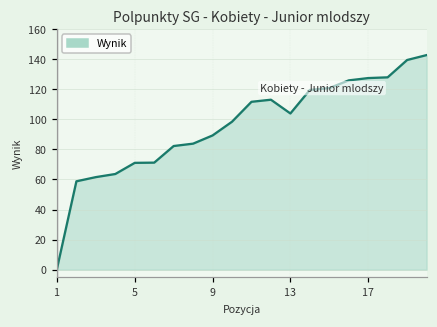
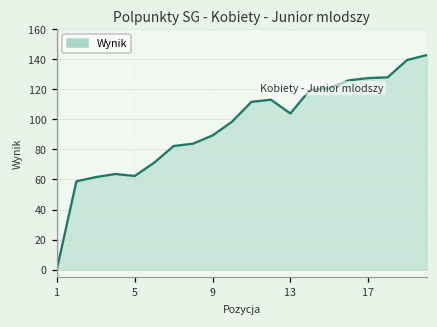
5: 71 -> 62
